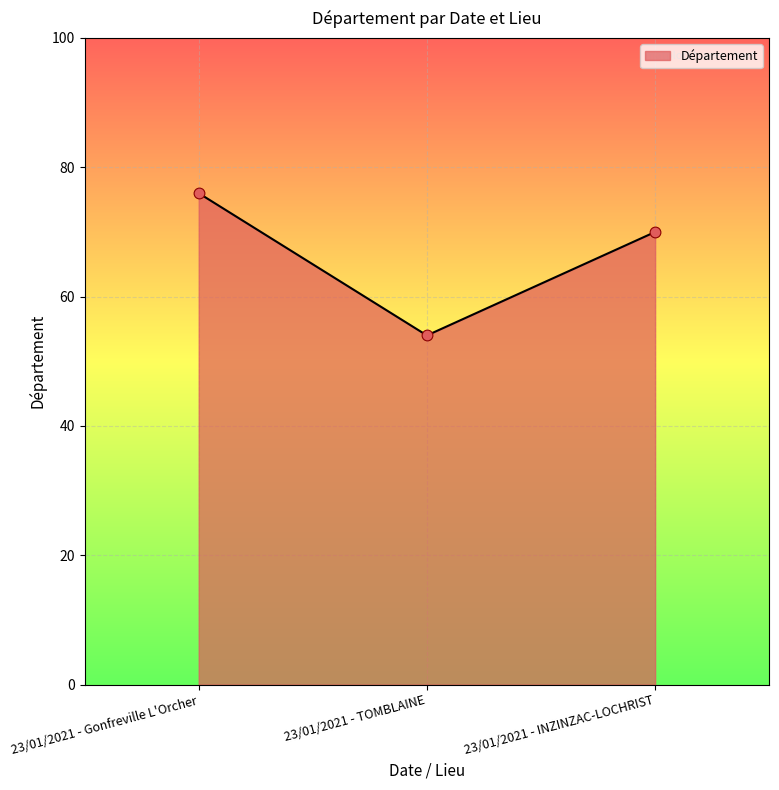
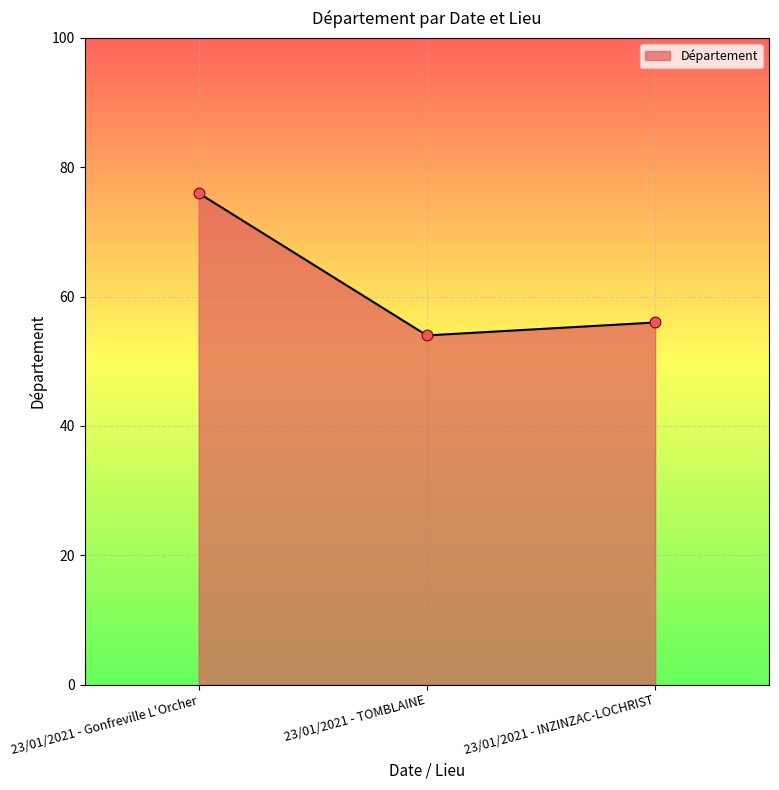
23/01/2021 - INZINZAC-LOCHRIST: 70 -> 56
